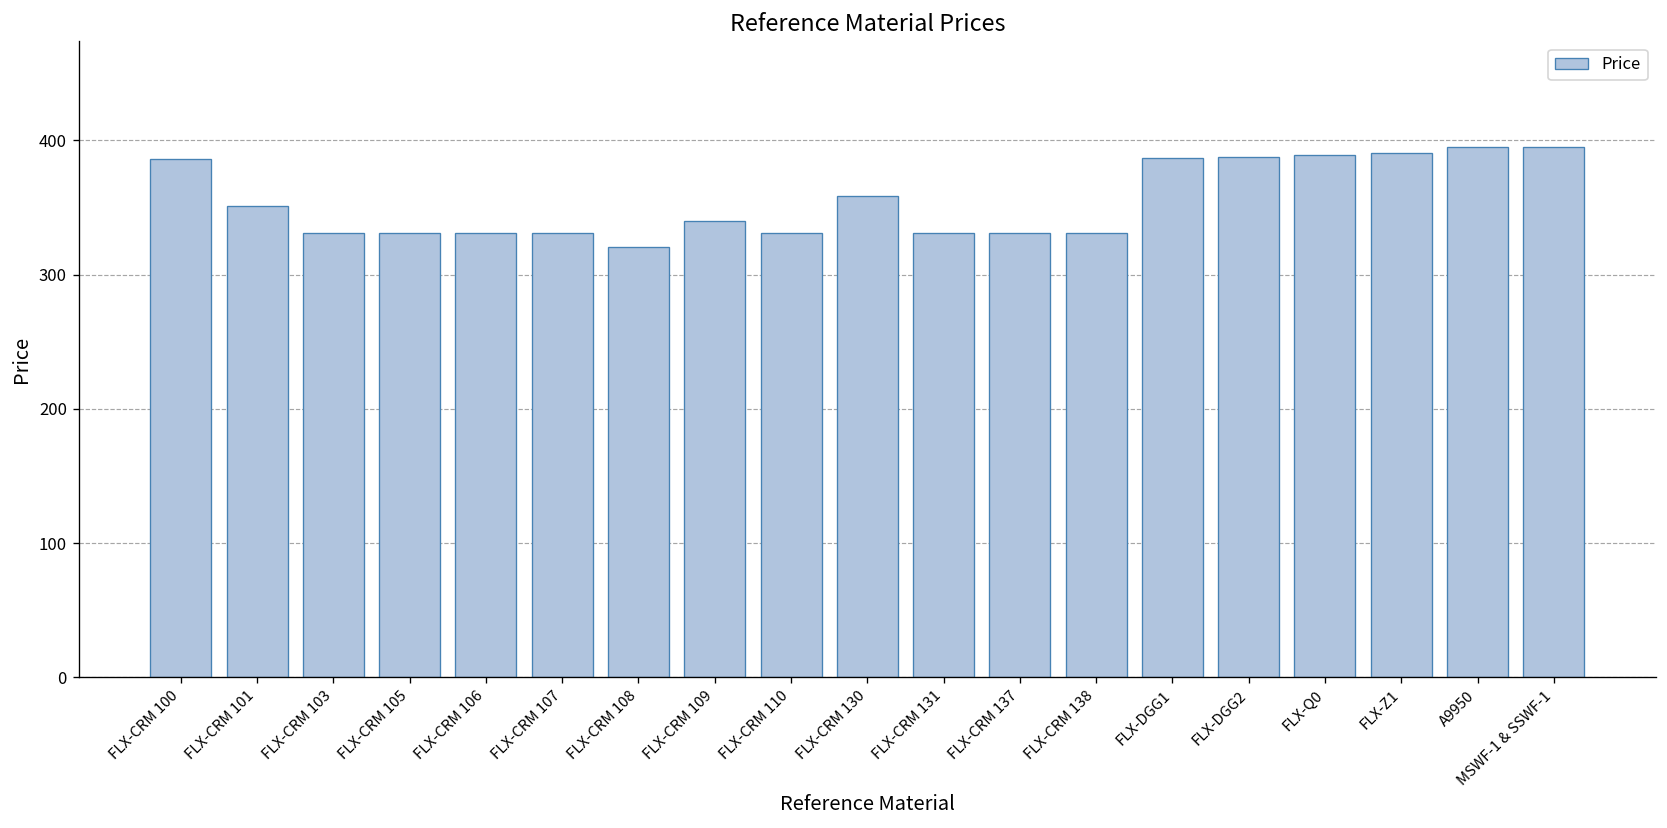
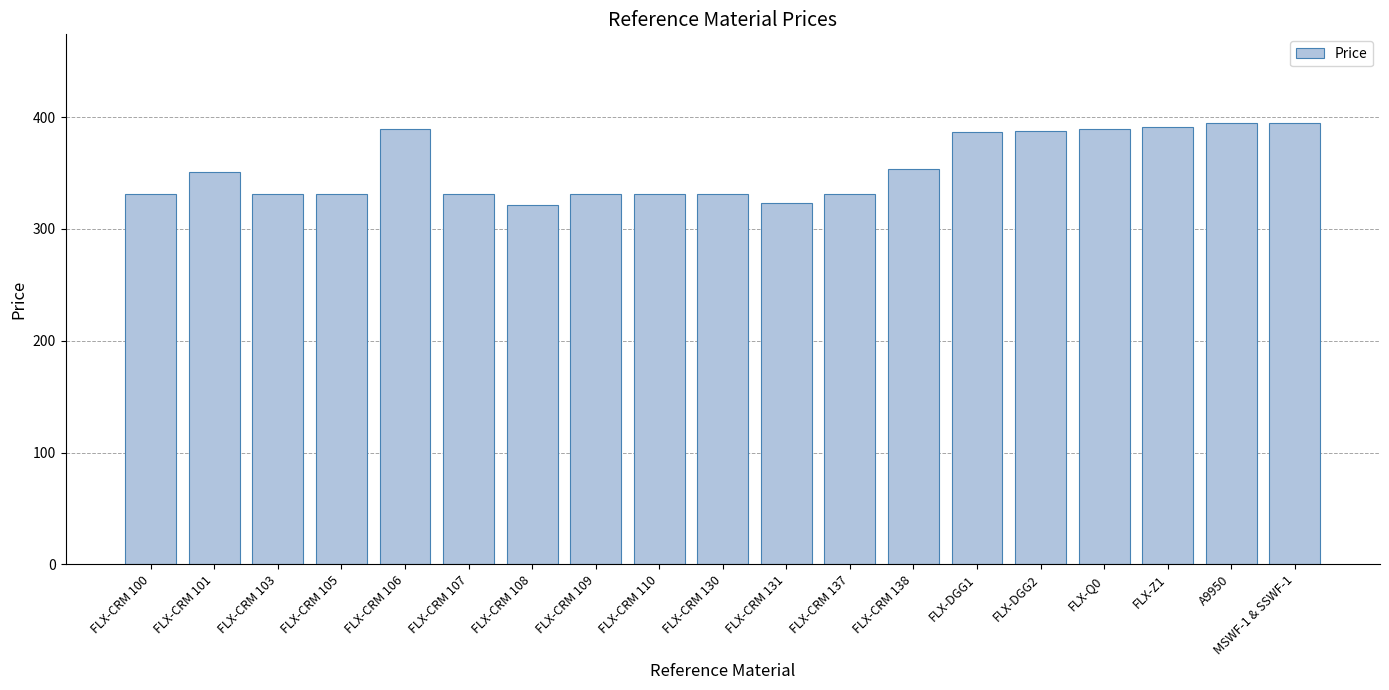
FLX-CRM 100: 386 -> 331
FLX-CRM 106: 331 -> 389
FLX-CRM 109: 340 -> 331
FLX-CRM 130: 359 -> 331
FLX-CRM 131: 331 -> 323
FLX-CRM 138: 331 -> 354
